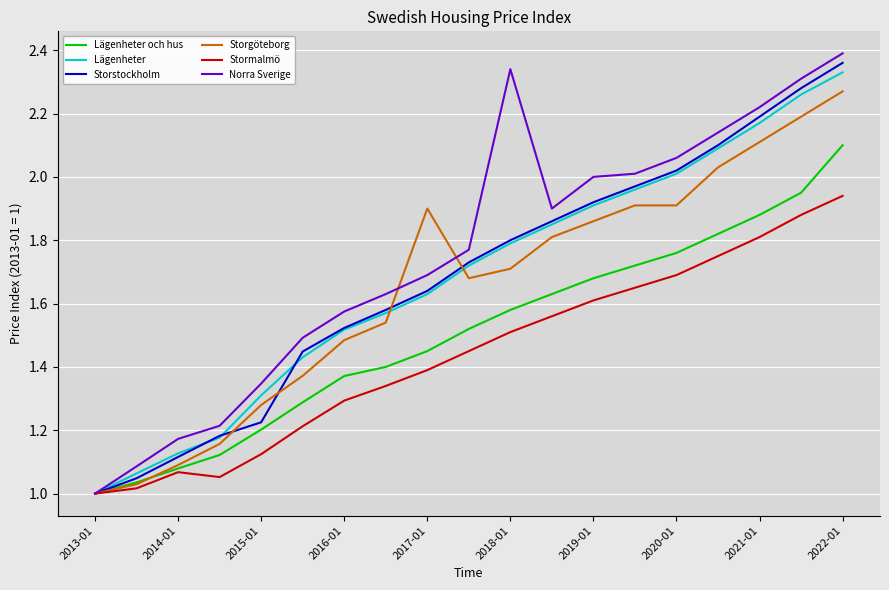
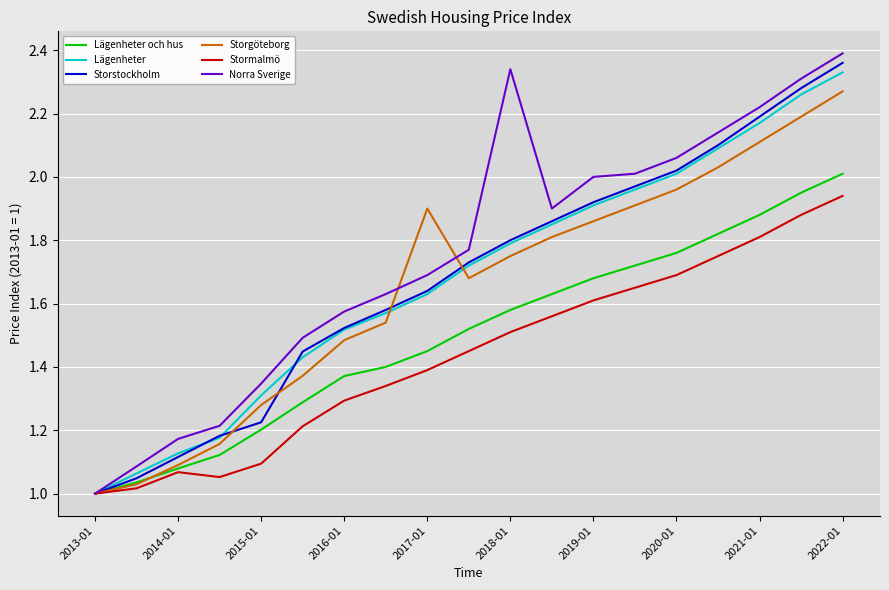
Stormalmö, 2015-01: 1.12 -> 1.09
Storgöteborg, 2018-01: 1.71 -> 1.75
Storgöteborg, 2020-01: 1.91 -> 1.96
Lägenheter och hus, 2022-01: 2.10 -> 2.01
